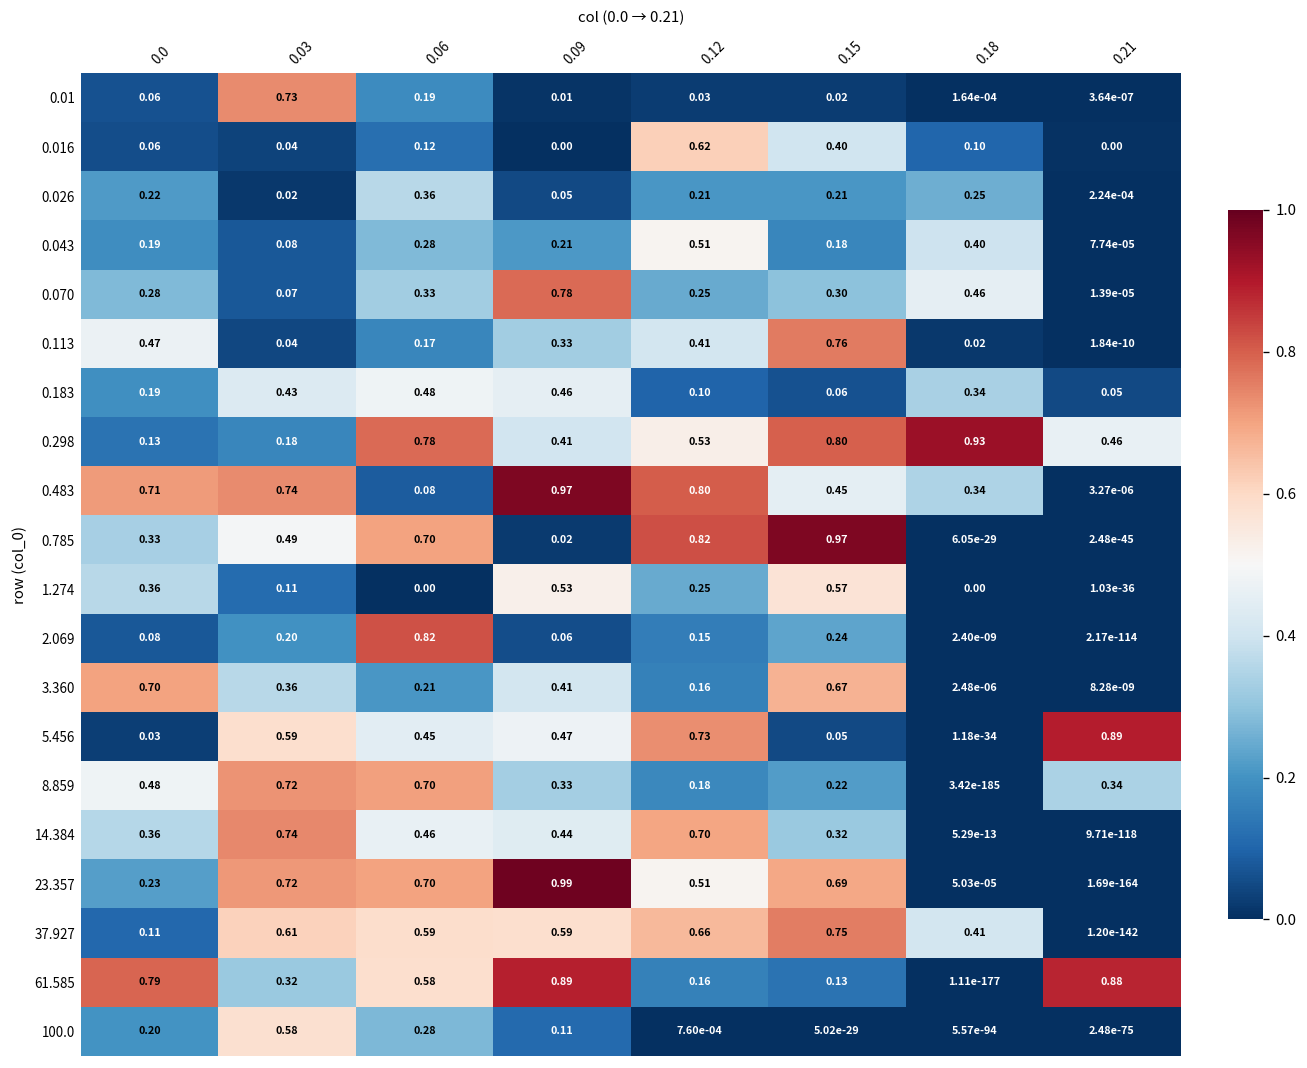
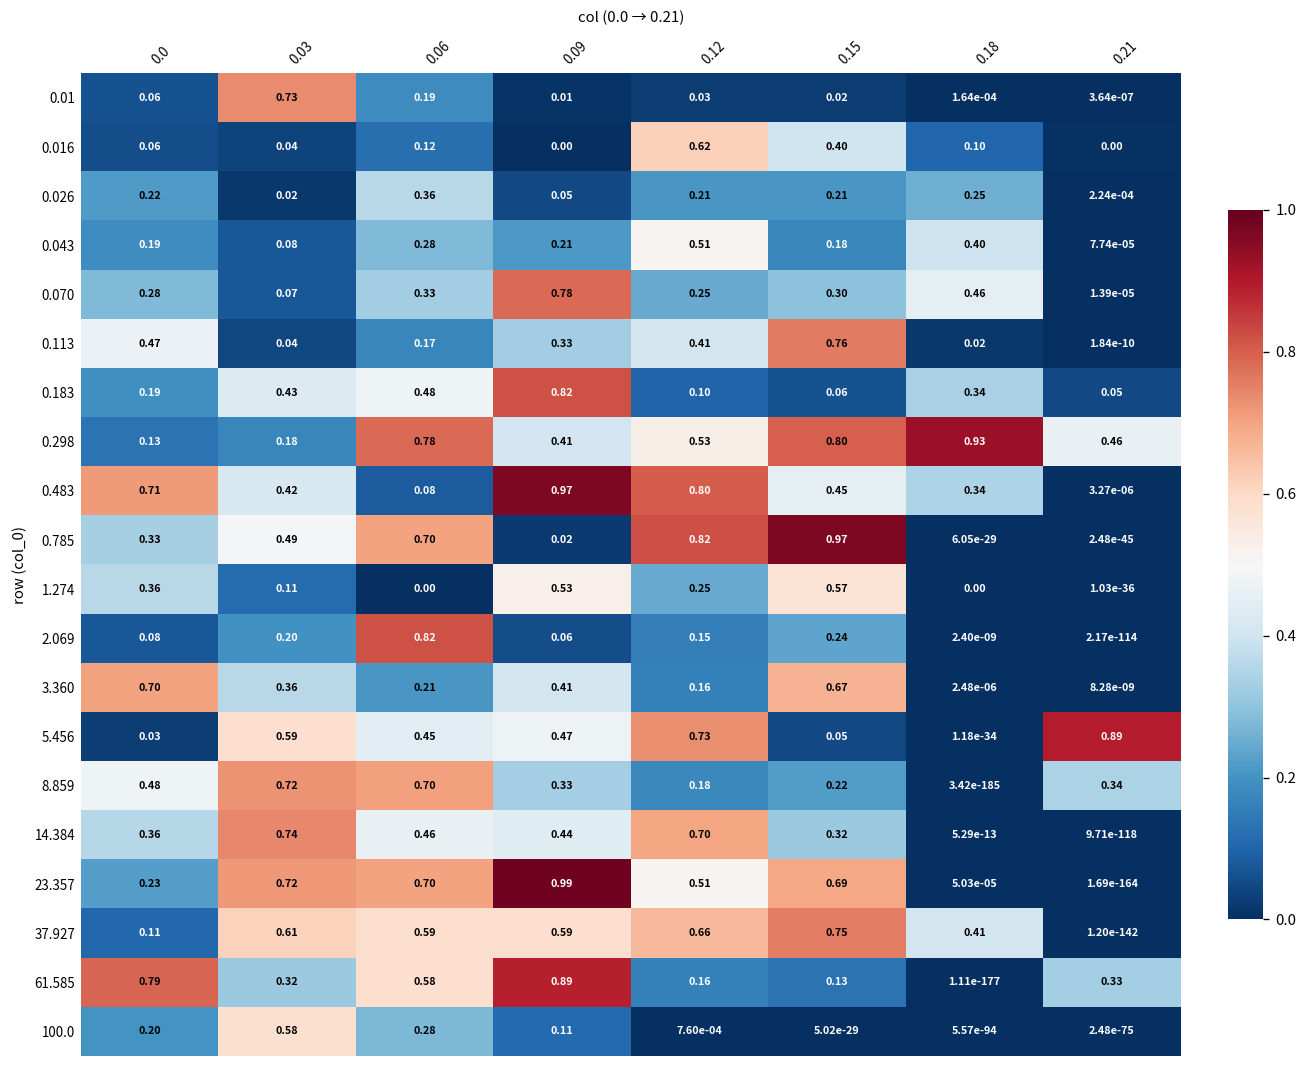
0.183, 0.09: 0.46 -> 0.82
0.483, 0.03: 0.74 -> 0.42
61.585, 0.21: 0.88 -> 0.33
